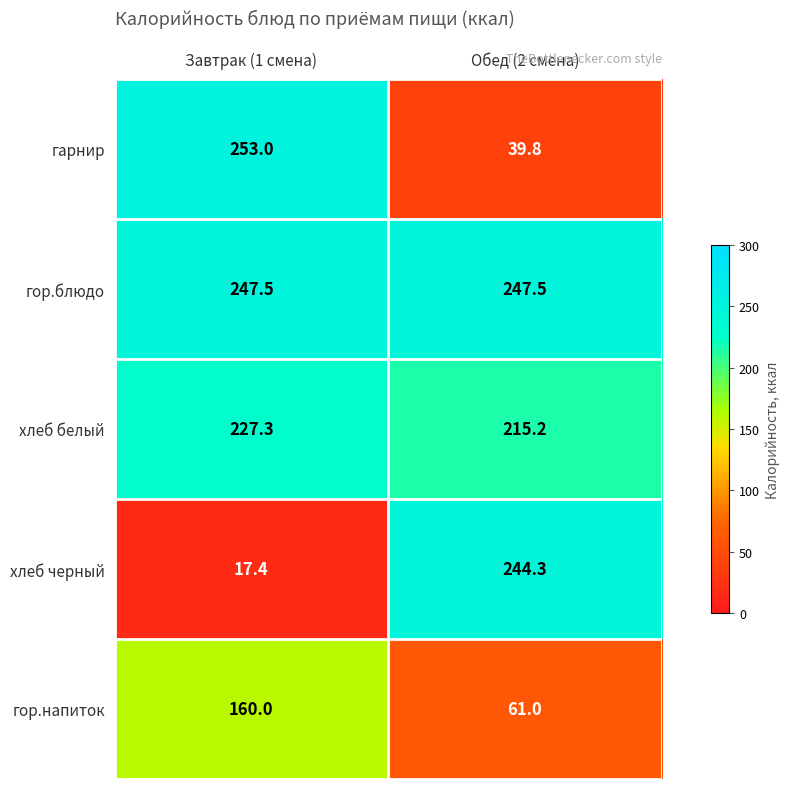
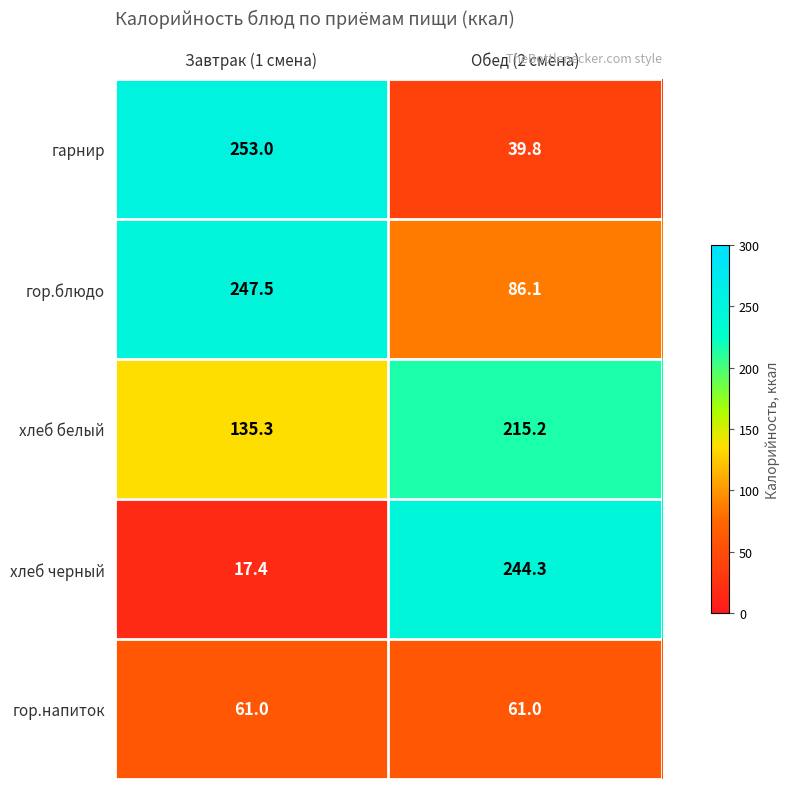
гор.блюдо, Обед (2 смена): 247.5 -> 86.1
хлеб белый, Завтрак (1 смена): 227.3 -> 135.3
гор.напиток, Завтрак (1 смена): 160.0 -> 61.0
